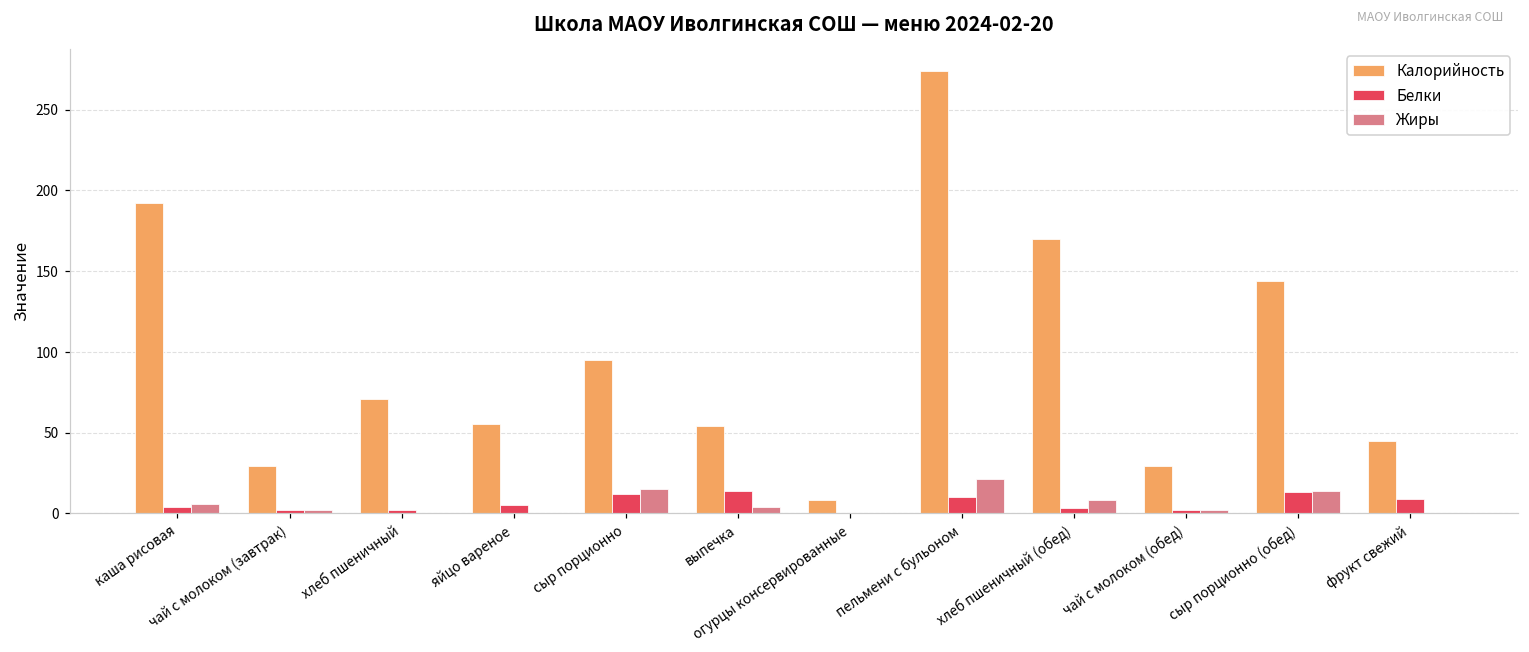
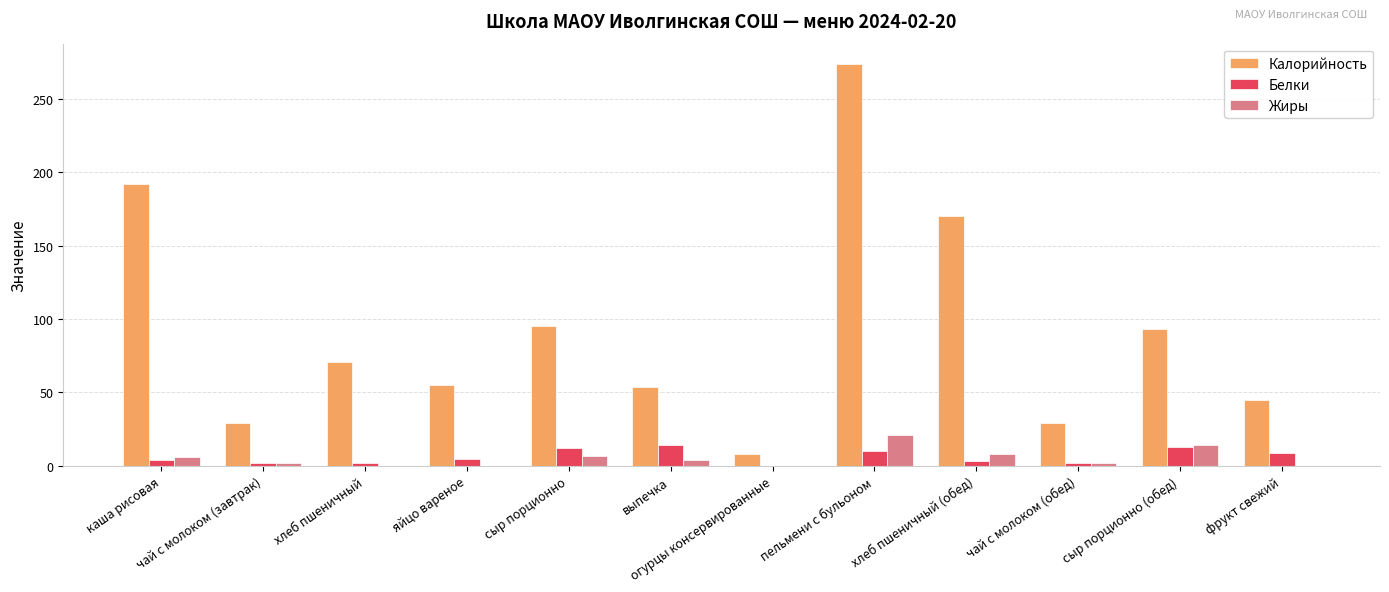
Жиры, сыр порционно: 15 -> 7
Калорийность, сыр порционно (обед): 144 -> 93
